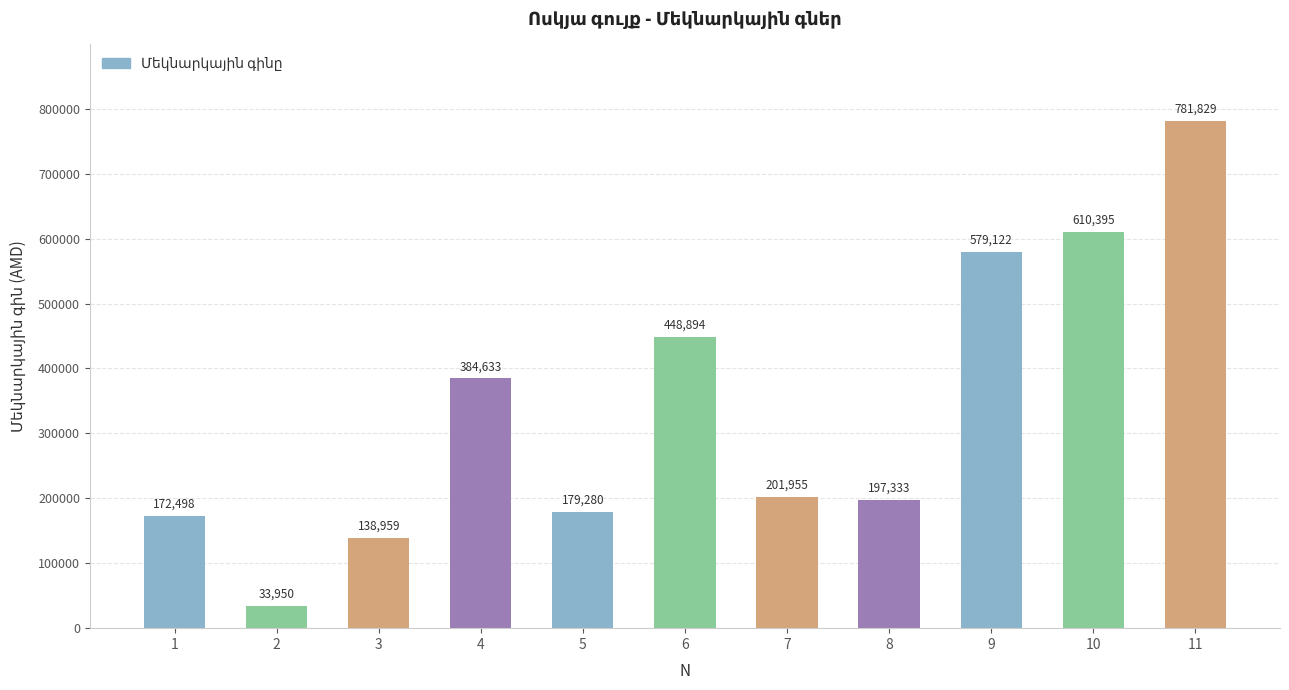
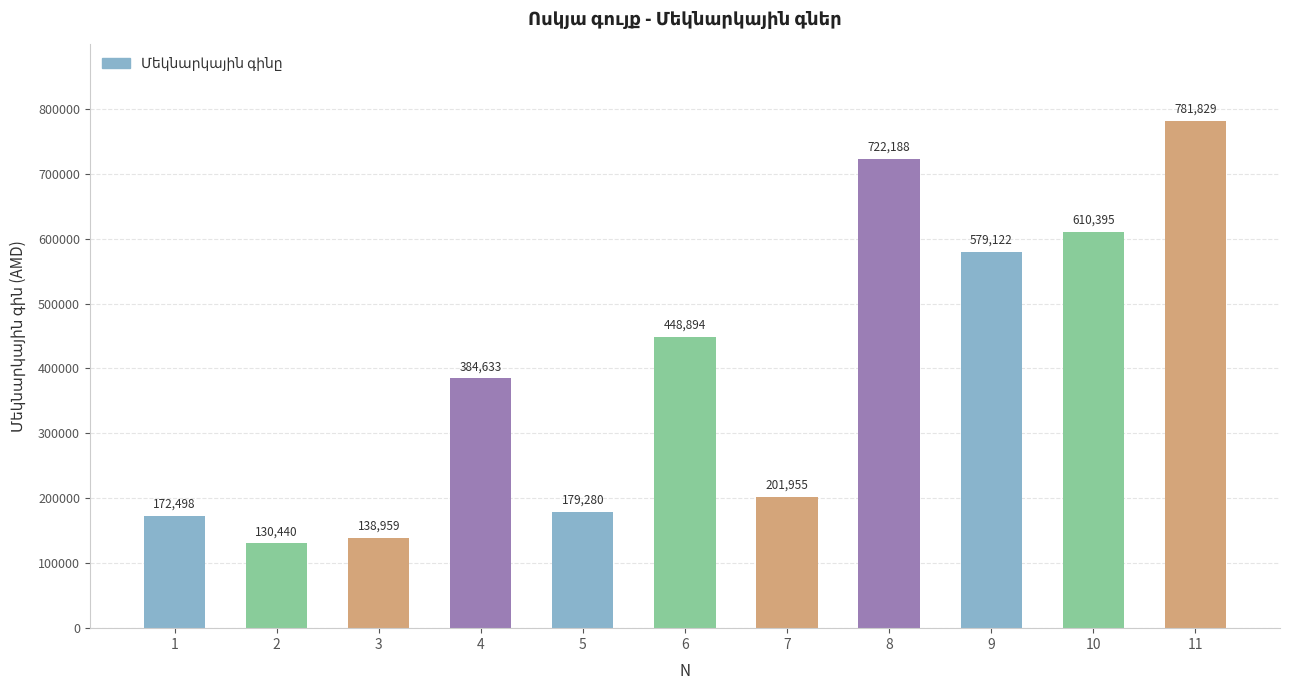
2: 33,950 -> 130,440
8: 197,333 -> 722,188
